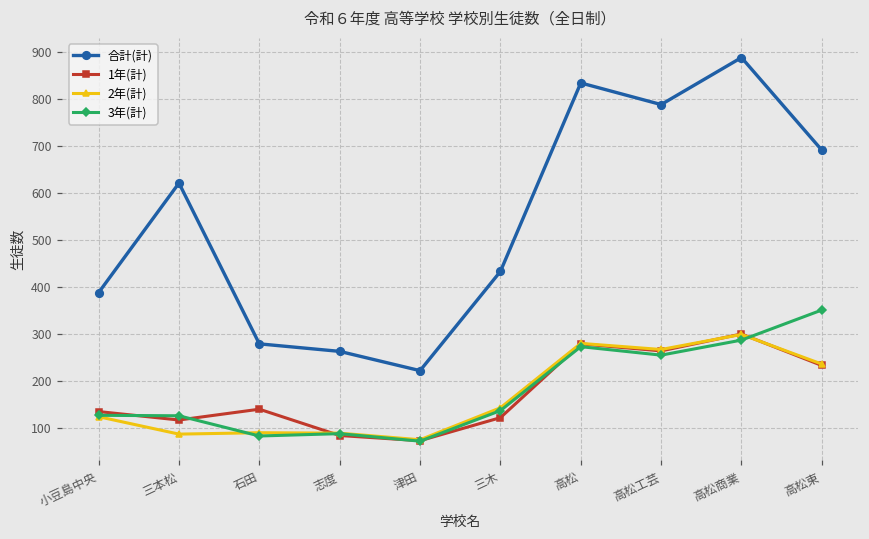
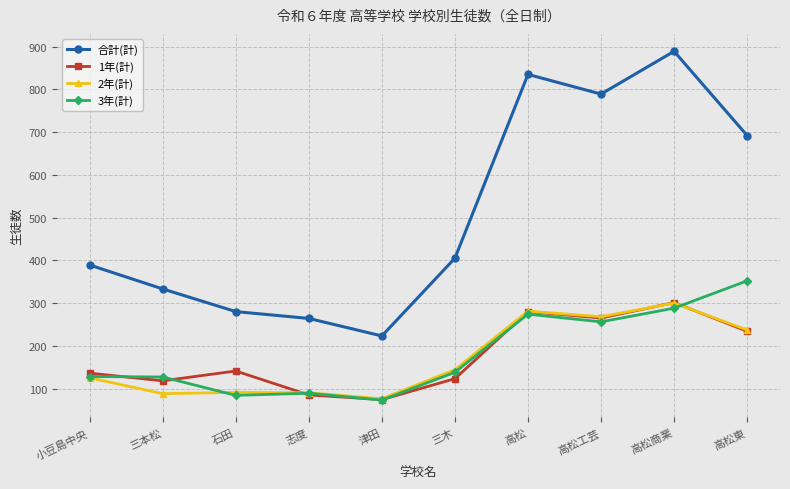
合計(計), 三本松: 620 -> 330
合計(計), 三木: 430 -> 410
